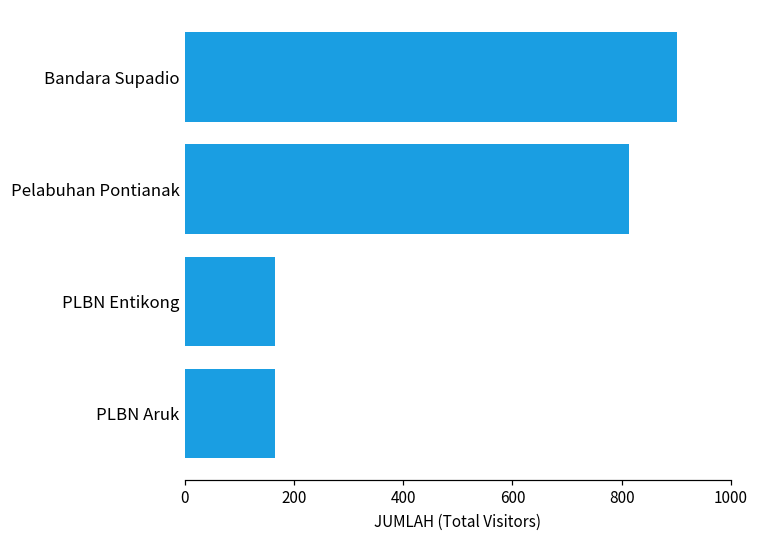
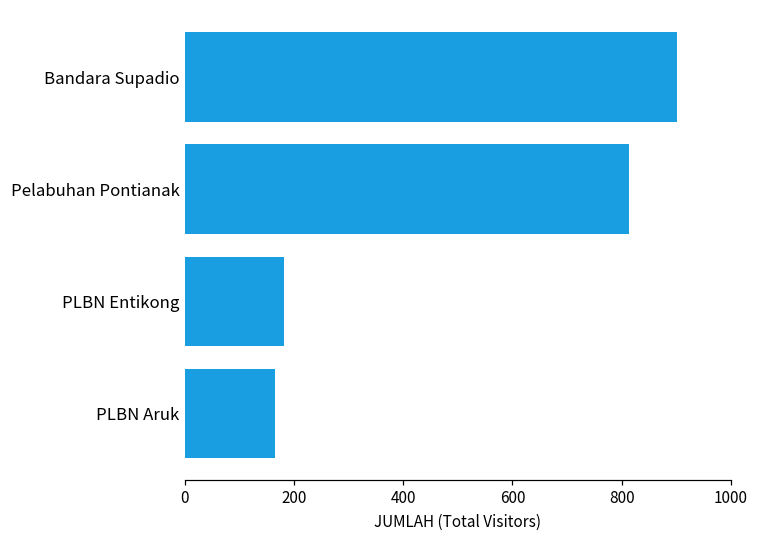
PLBN Entikong: 170 -> 180
